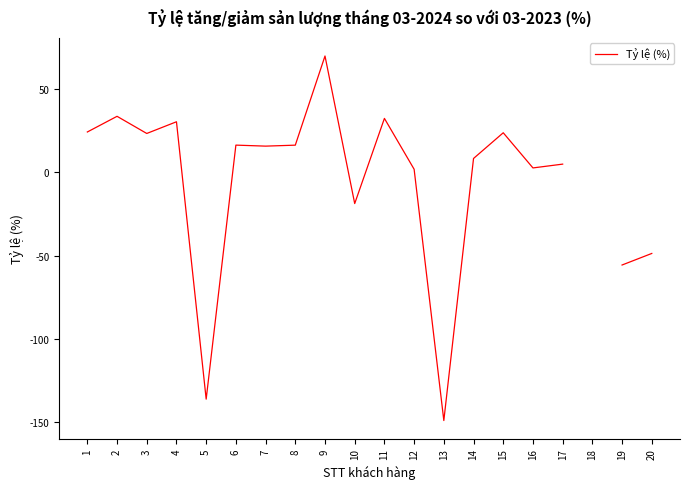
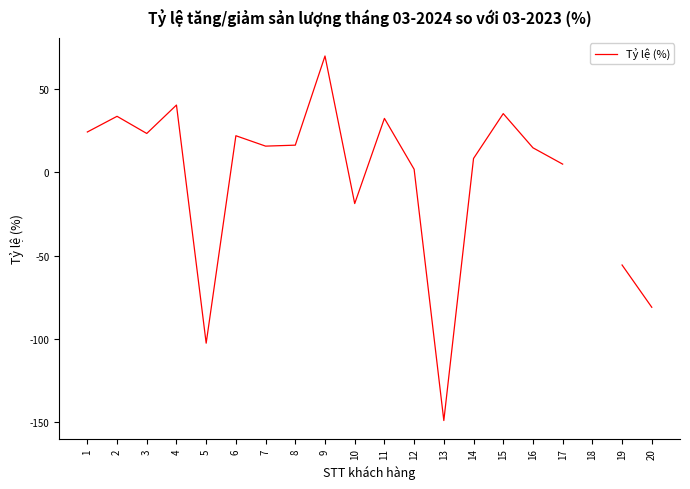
4: 30 -> 40
5: -136 -> -103
6: 16 -> 22
15: 24 -> 35
16: 3 -> 15
20: -49 -> -81
